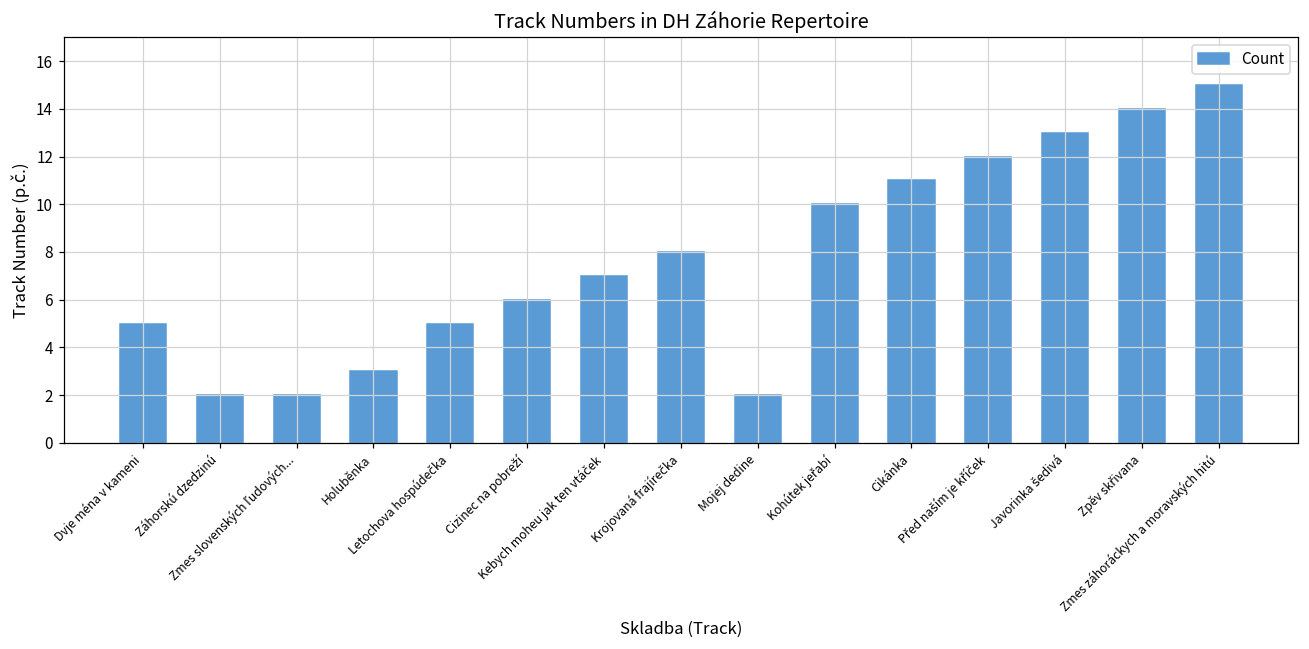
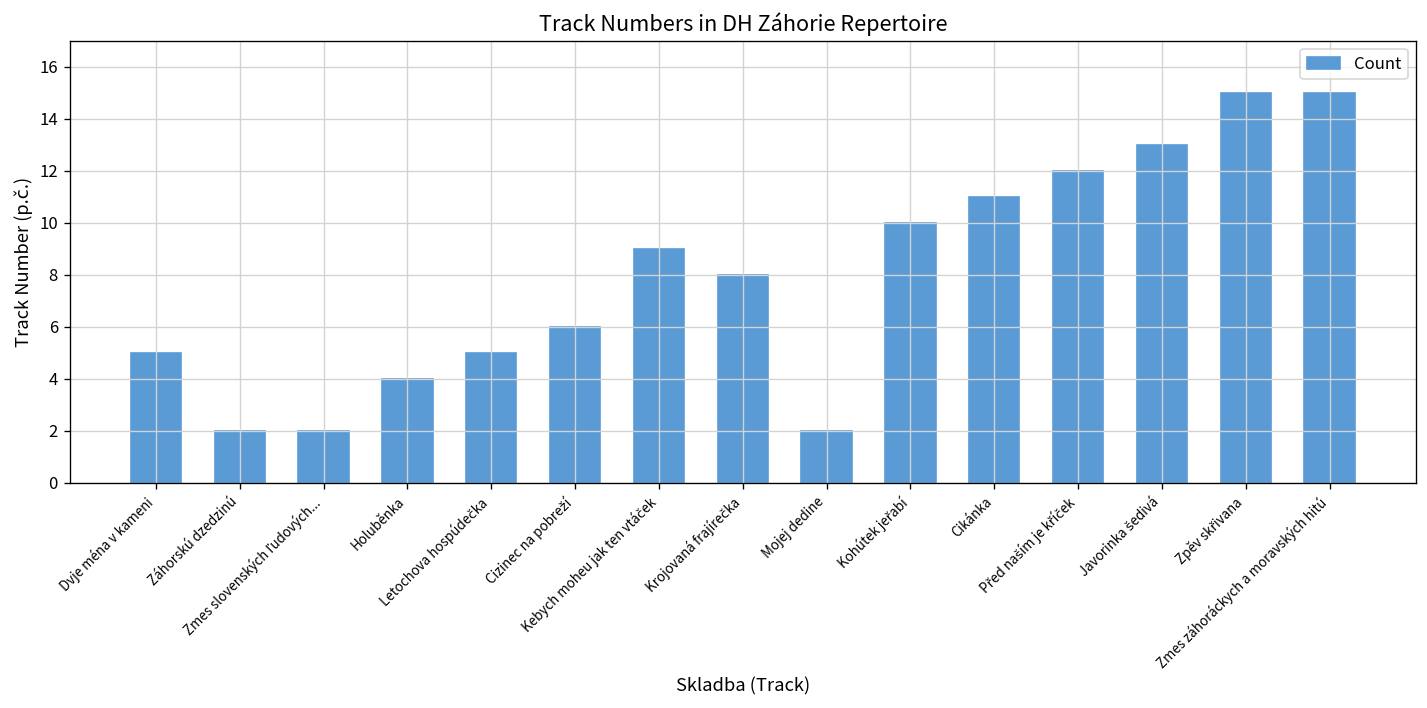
Holuběnka: 3 -> 4
Kebych moheu jak ten vtáček: 7 -> 9
Zpěv skřivana: 14 -> 15
